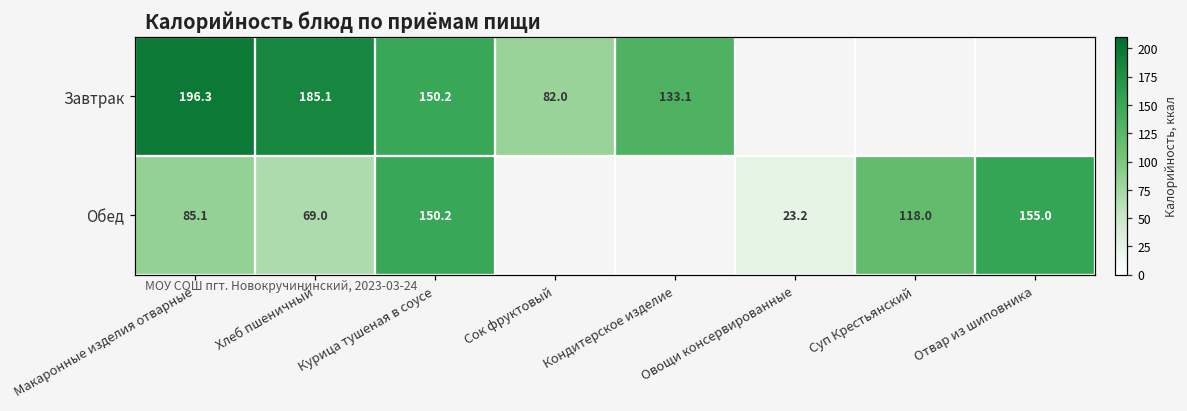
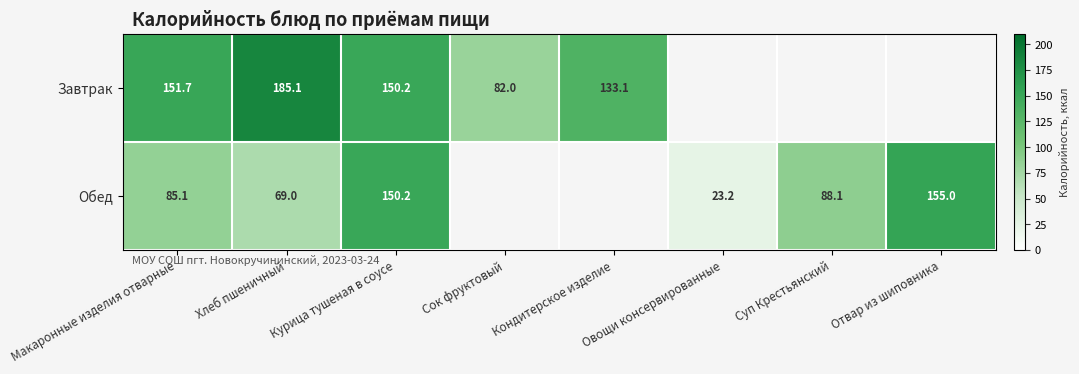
Завтрак, Макаронные изделия отварные: 196.3 -> 151.7
Обед, Суп Крестьянский: 118.0 -> 88.1
